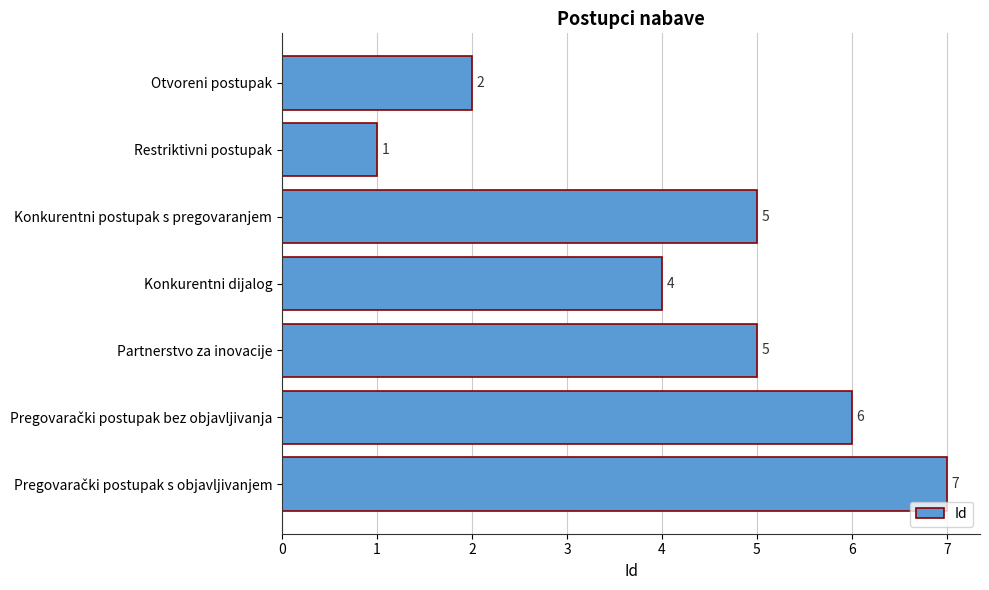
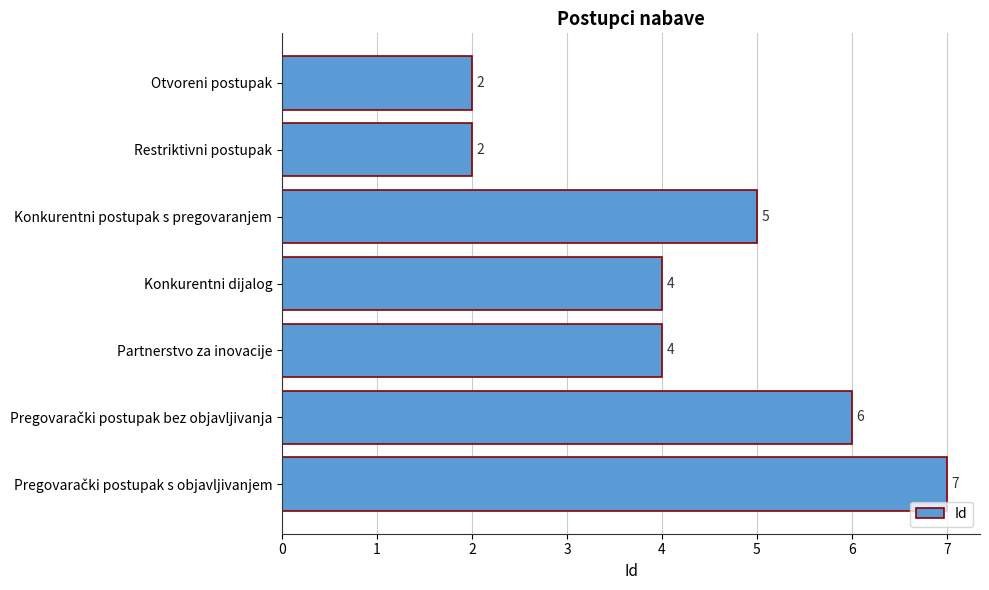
Restriktivni postupak: 1 -> 2
Partnerstvo za inovacije: 5 -> 4
